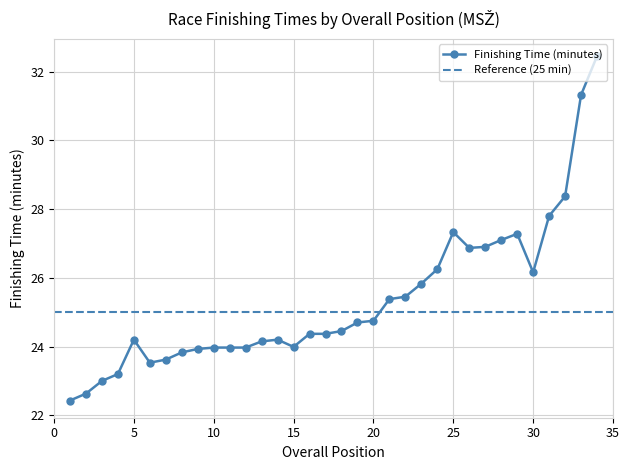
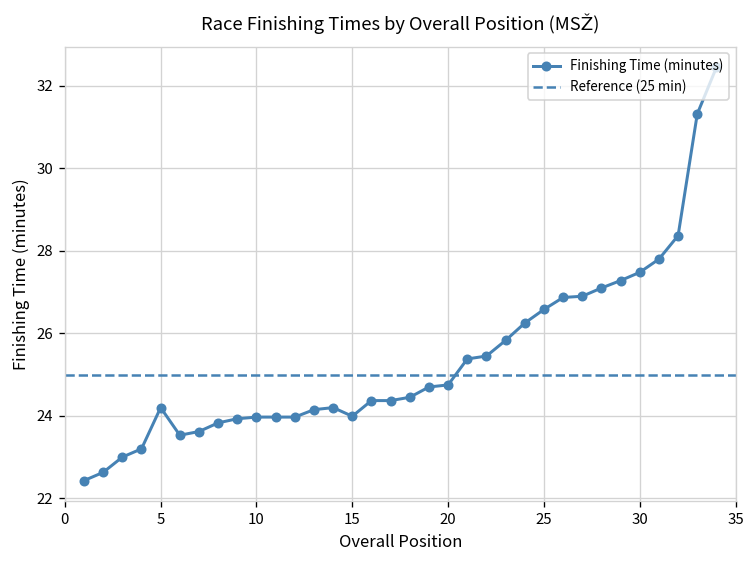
25: 27.3 -> 26.6
30: 26.2 -> 27.5
